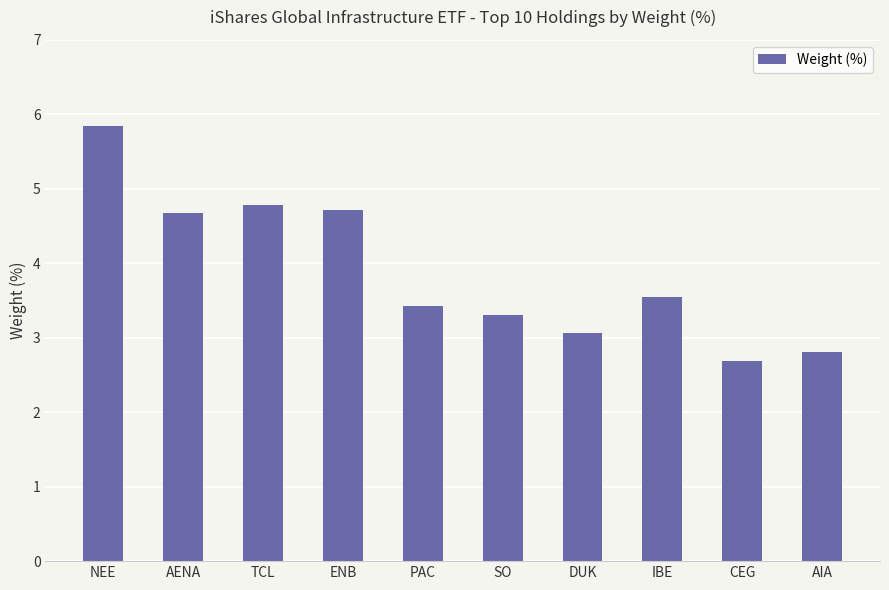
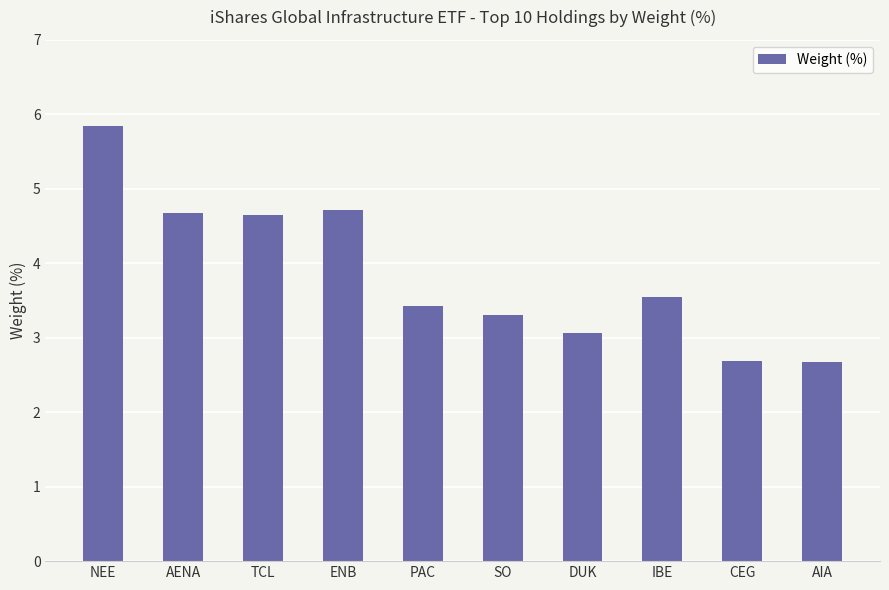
TCL: 4.8 -> 4.7
AIA: 2.8 -> 2.7
